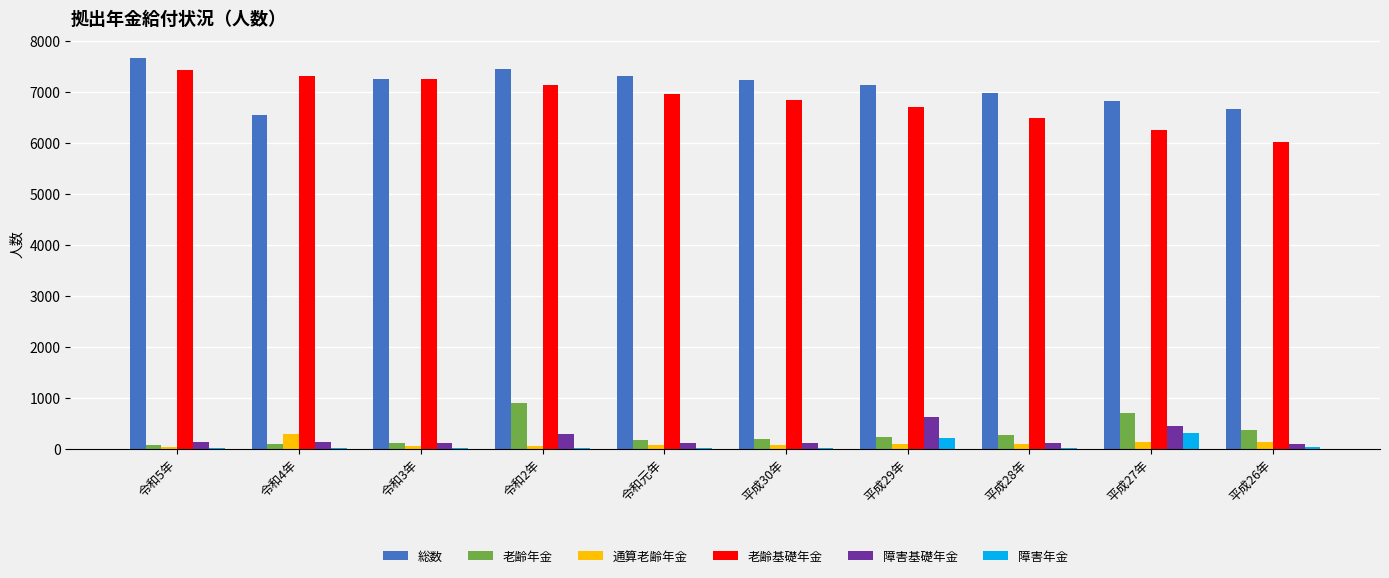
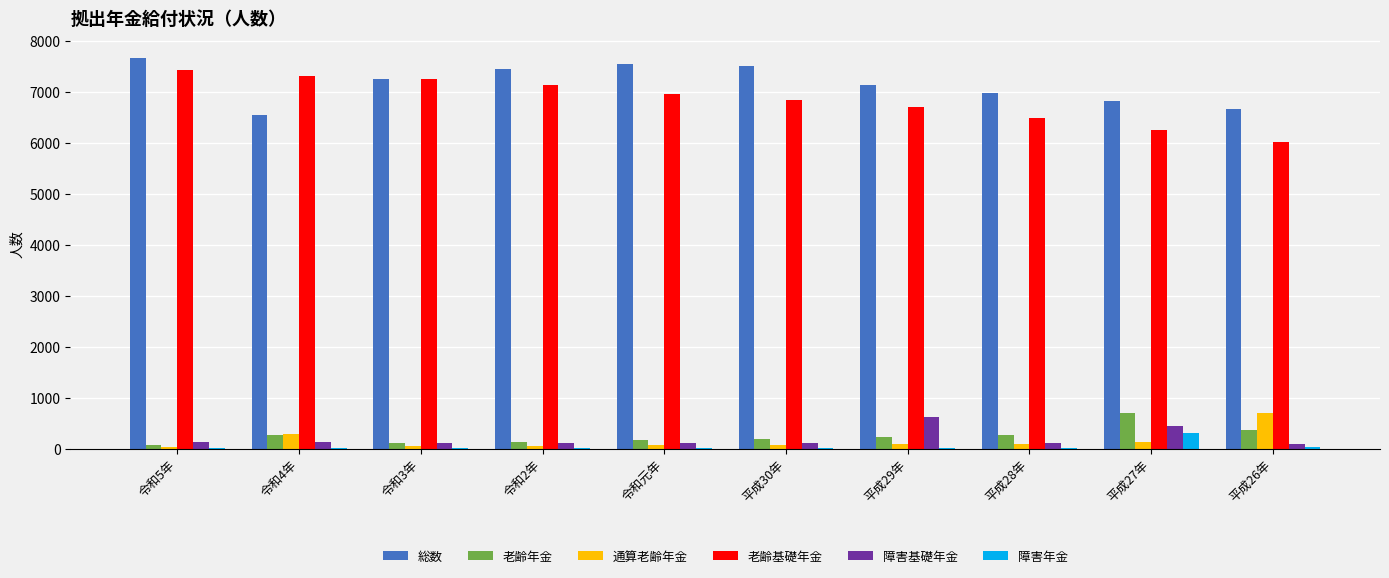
老齢年金, 令和4年: 100 -> 300
老齢年金, 令和2年: 900 -> 100
障害基礎年金, 令和2年: 300 -> 100
総数, 令和元年: 7300 -> 7600
総数, 平成30年: 7200 -> 7500
障害年金, 平成29年: 200 -> 0
通算老齢年金, 平成26年: 100 -> 700
